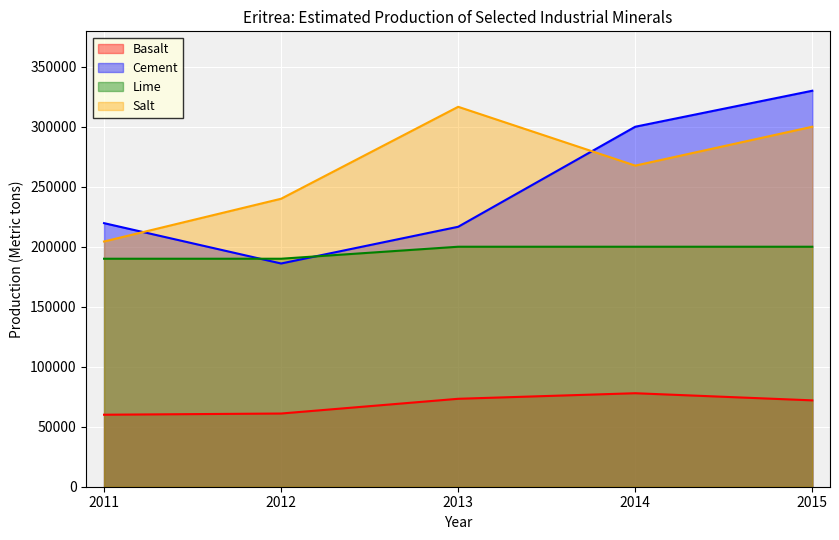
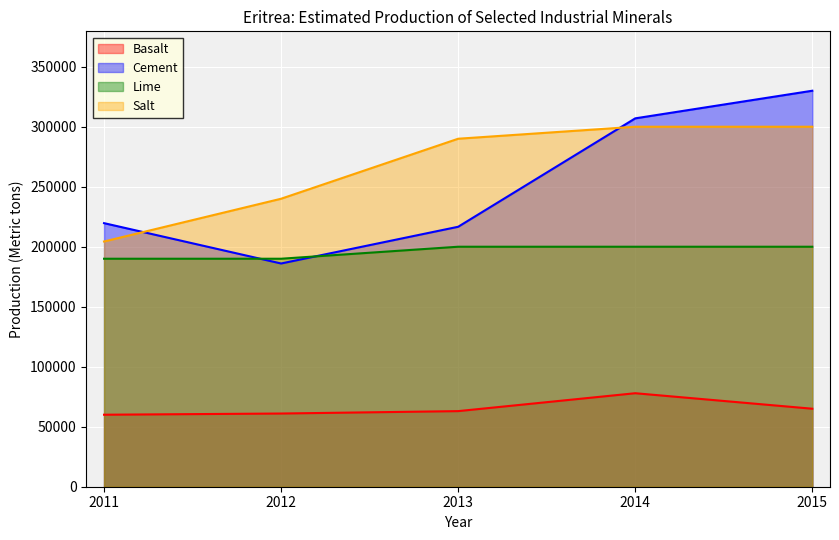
Basalt, 2013: 73000 -> 63000
Salt, 2013: 317000 -> 290000
Cement, 2014: 300000 -> 307000
Salt, 2014: 268000 -> 300000
Basalt, 2015: 72000 -> 65000
